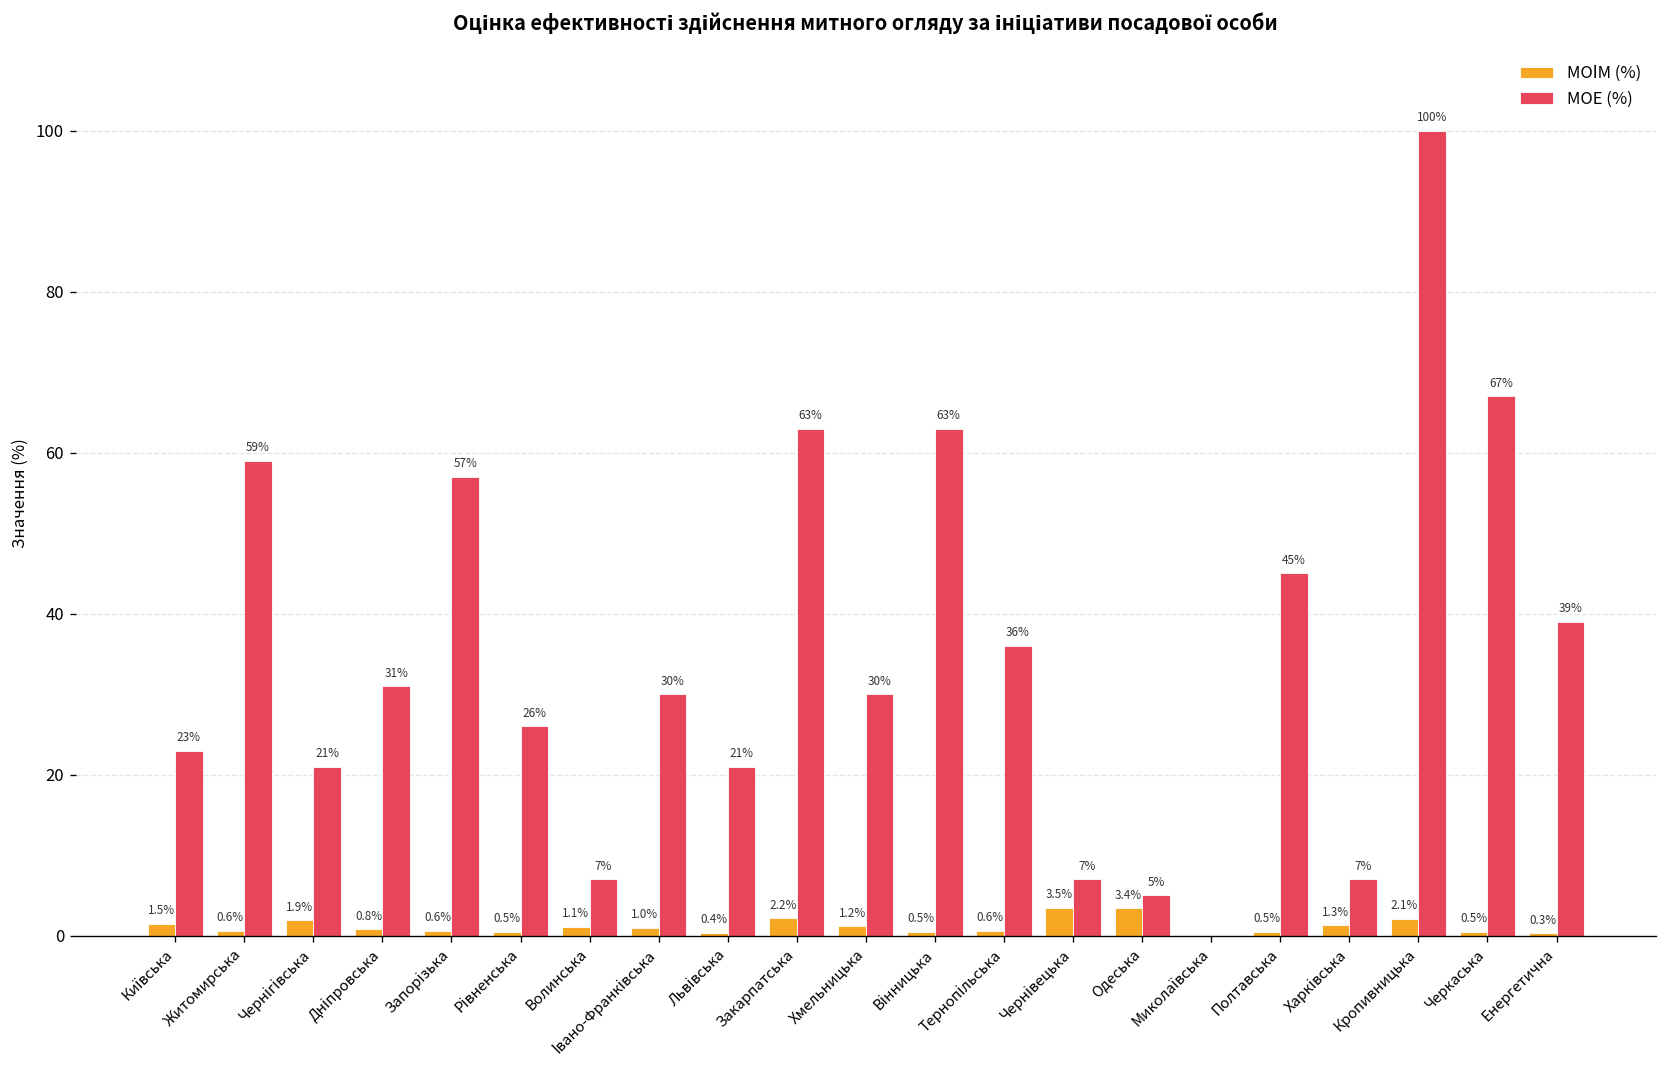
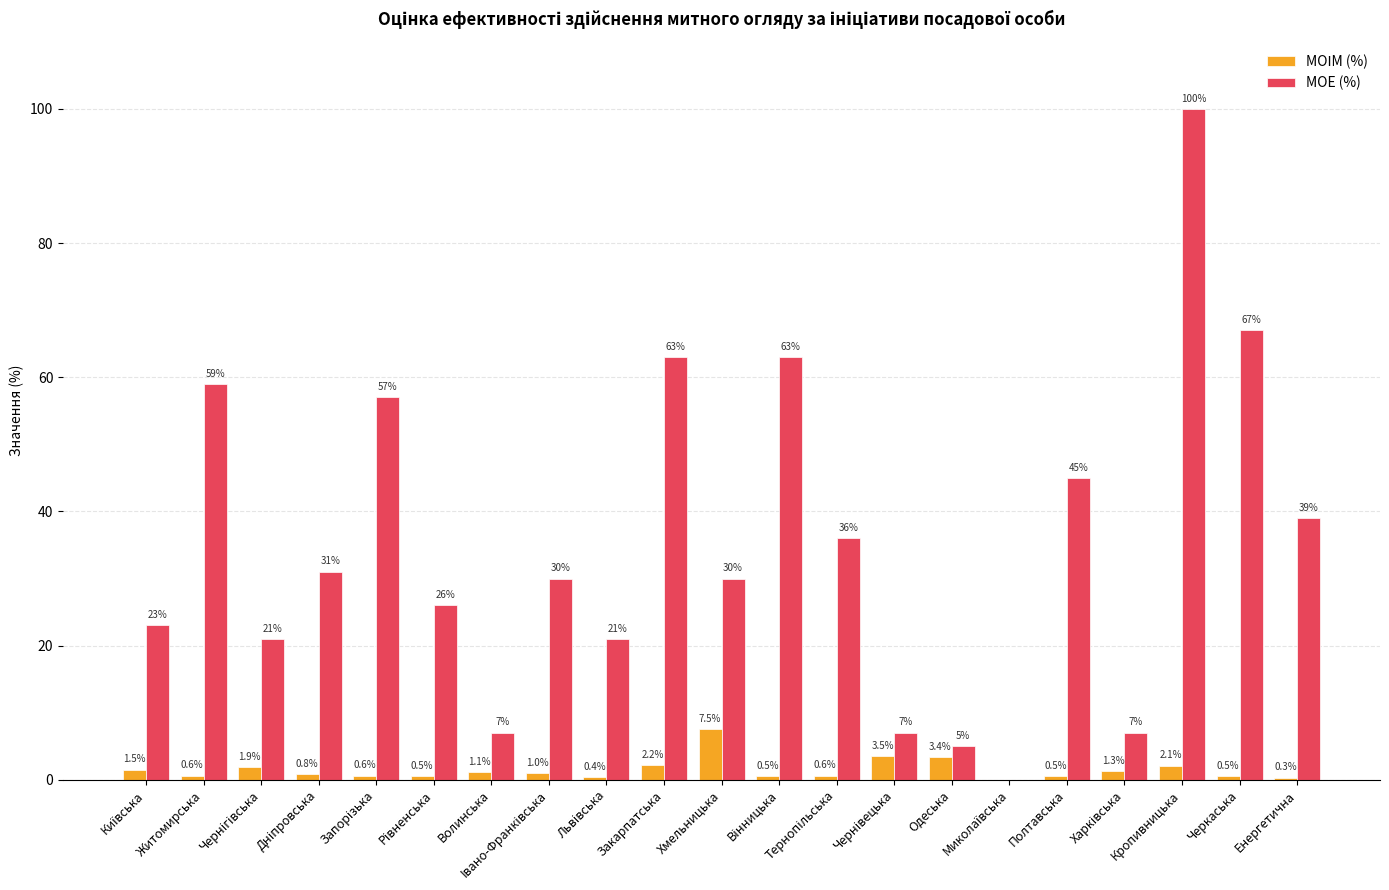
МОІМ (%), Хмельницька: 1.2% -> 7.5%
